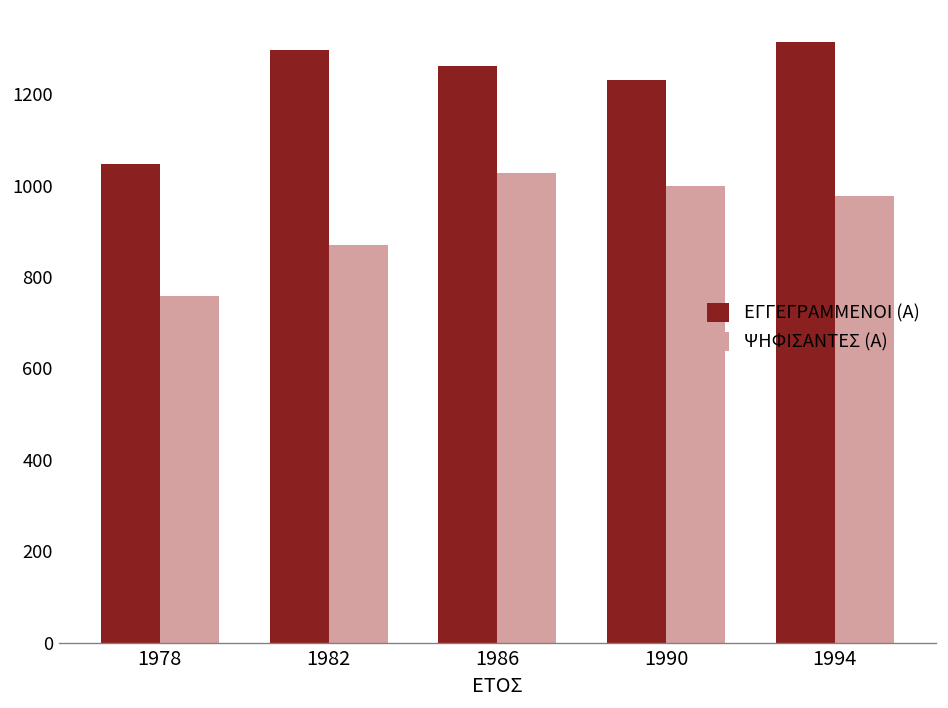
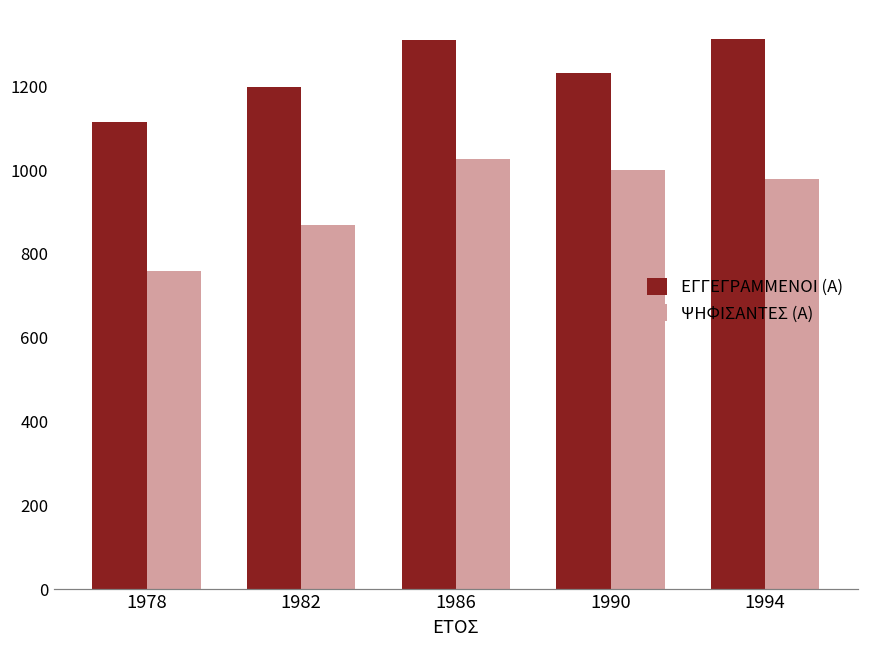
ΕΓΓΕΓΡΑΜΜΕΝΟΙ (Α), 1978: 1050 -> 1110
ΕΓΓΕΓΡΑΜΜΕΝΟΙ (Α), 1982: 1300 -> 1200
ΕΓΓΕΓΡΑΜΜΕΝΟΙ (Α), 1986: 1260 -> 1310
